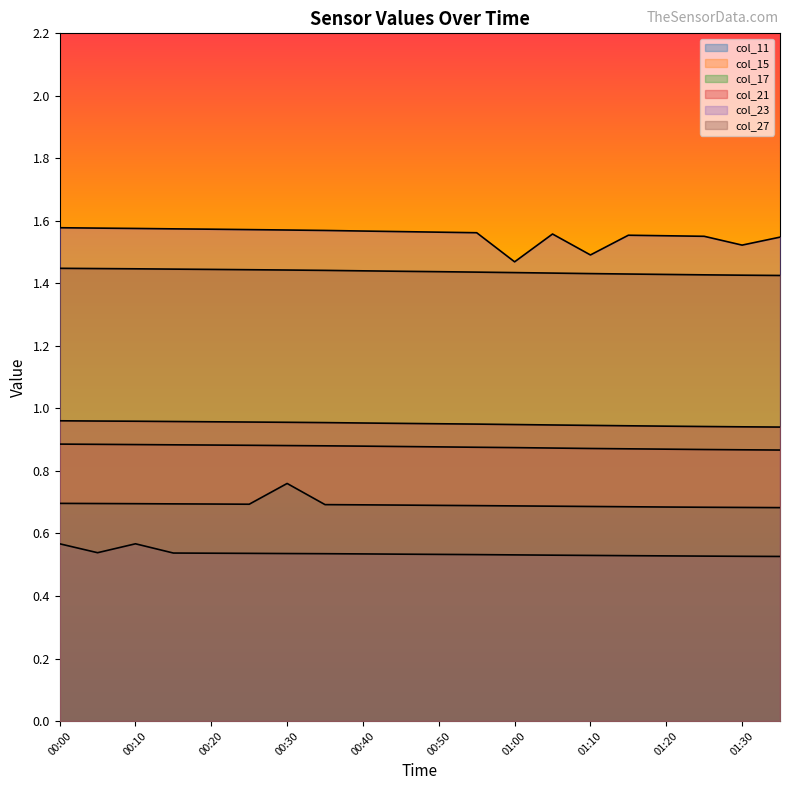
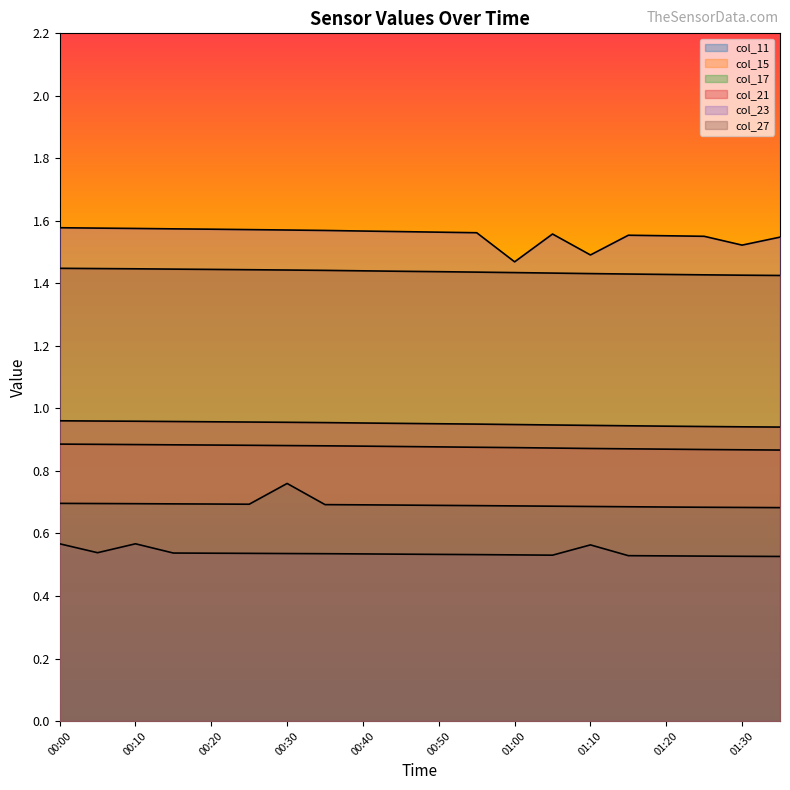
col_11, 01:10: 0.53 -> 0.56
